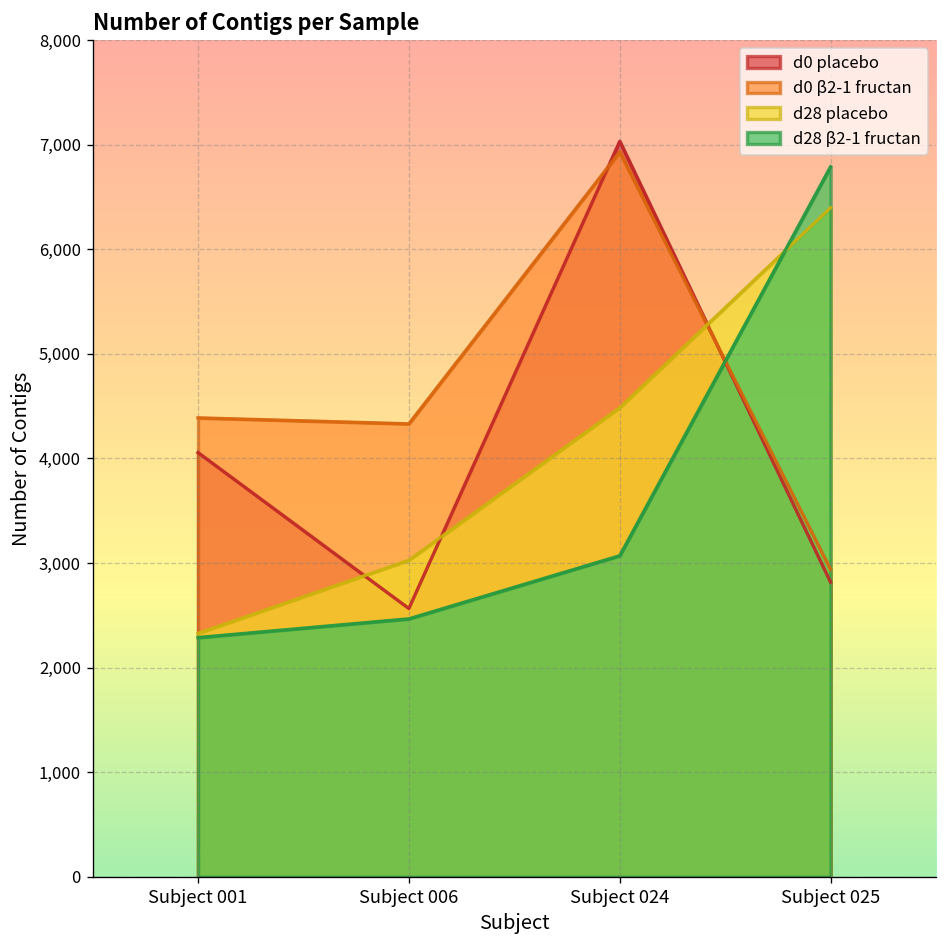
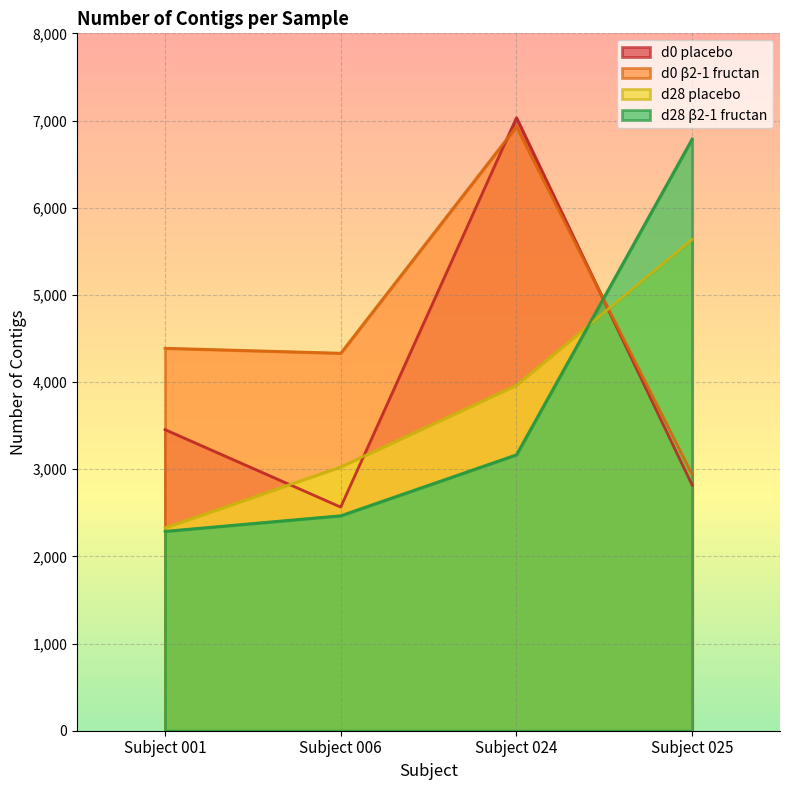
d0 placebo, Subject 001: 4,100 -> 3,500
d28 placebo, Subject 024: 4,500 -> 4,000
d28 β2-1 fructan, Subject 024: 3,100 -> 3,200
d28 placebo, Subject 025: 6,400 -> 5,600
